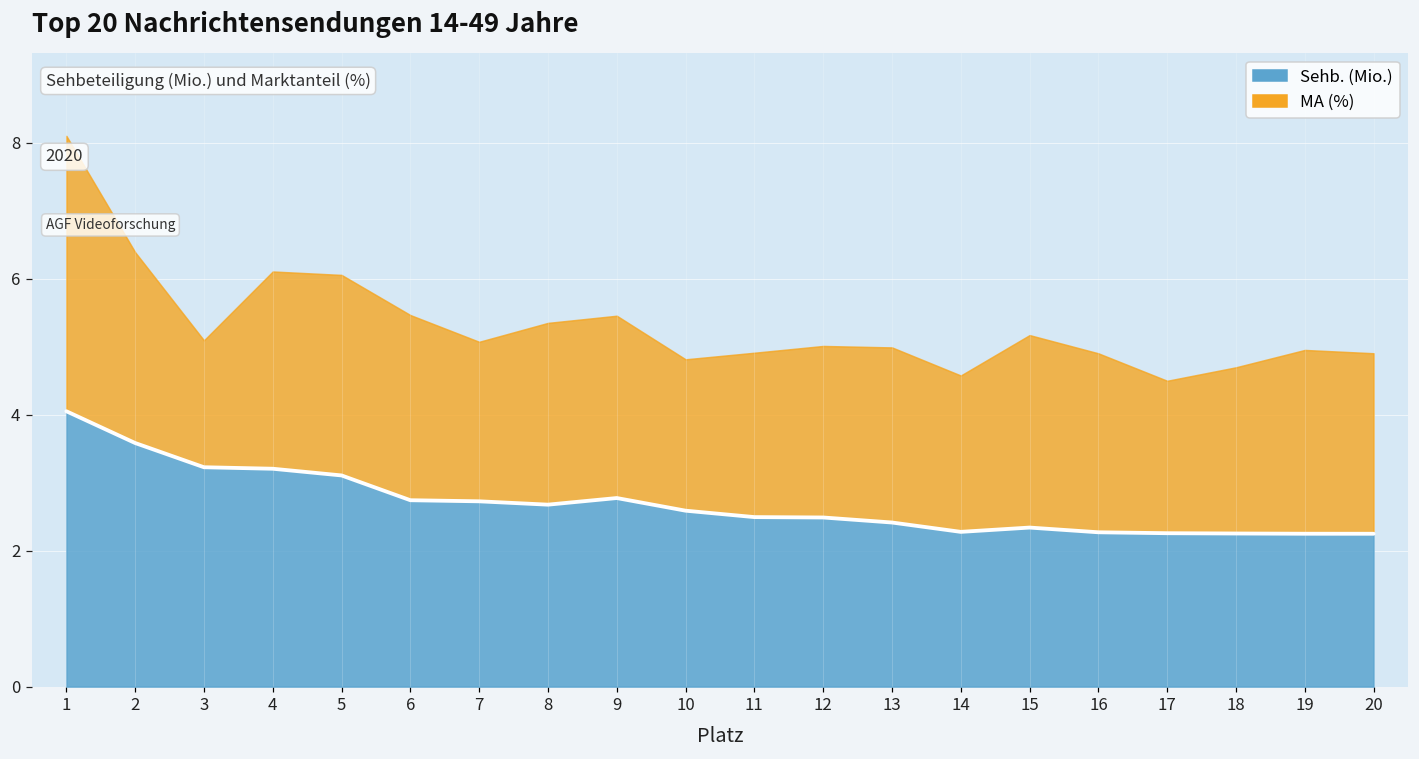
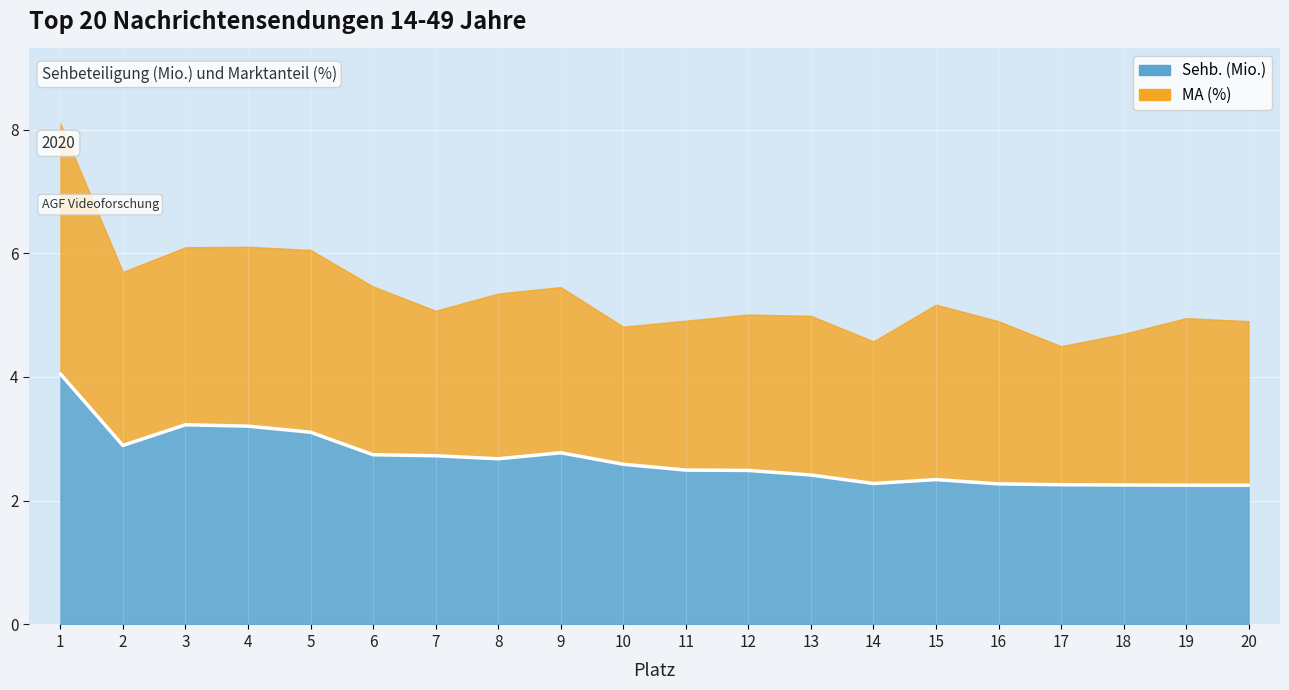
Sehb. (Mio.), 2: 3.6 -> 2.9
MA (%), 3: 1.9 -> 2.9
